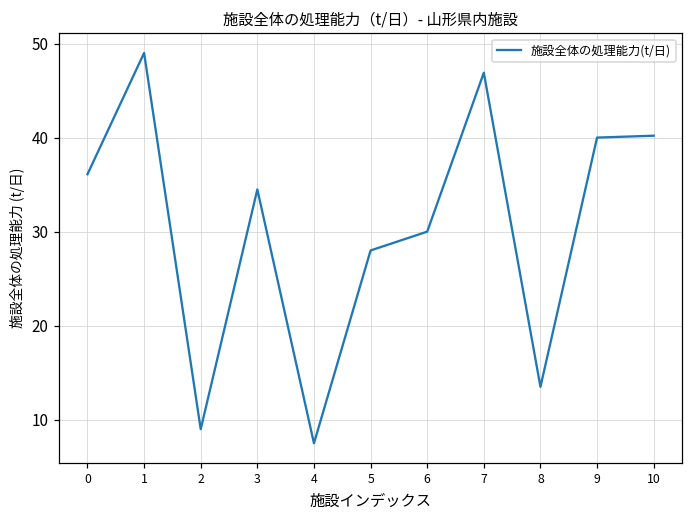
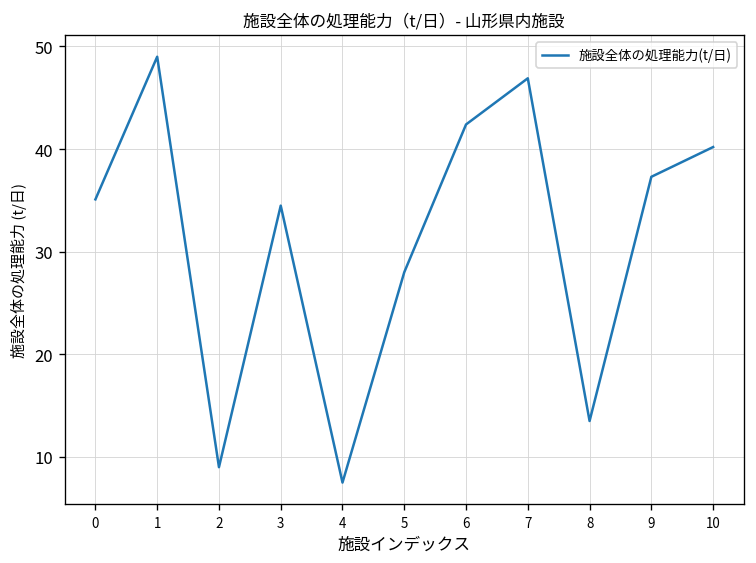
0: 36 -> 35
6: 30 -> 42
9: 40 -> 37
